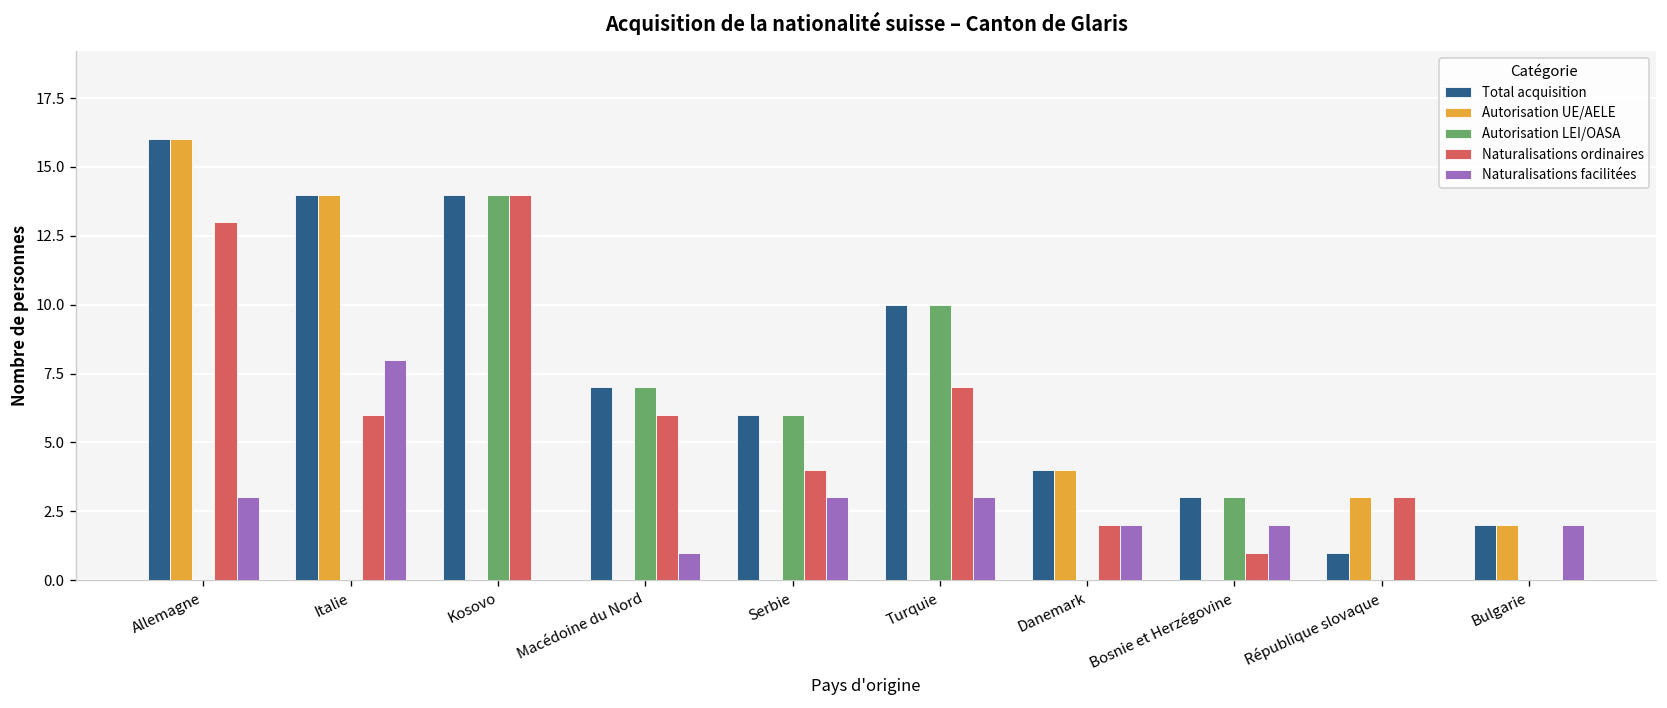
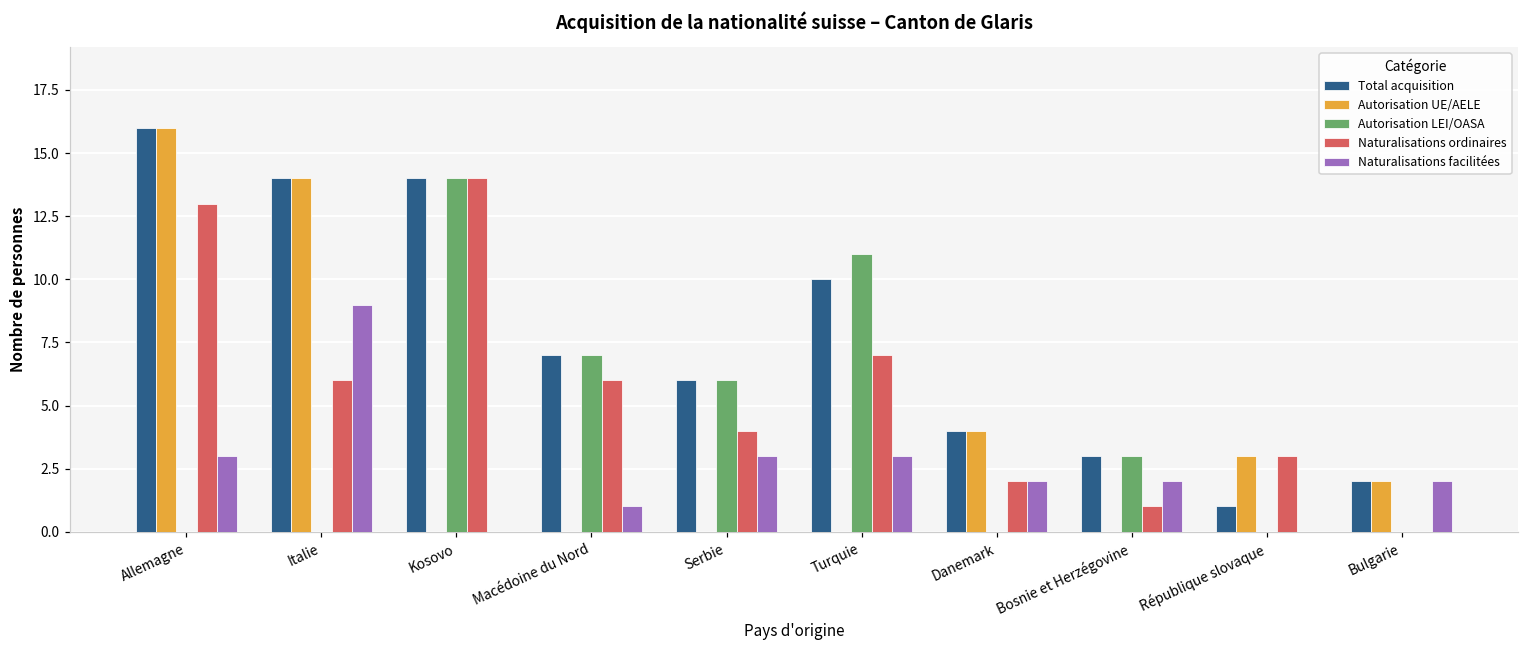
Naturalisations facilitées, Italie: 8 -> 9
Autorisation LEI/OASA, Turquie: 10 -> 11
